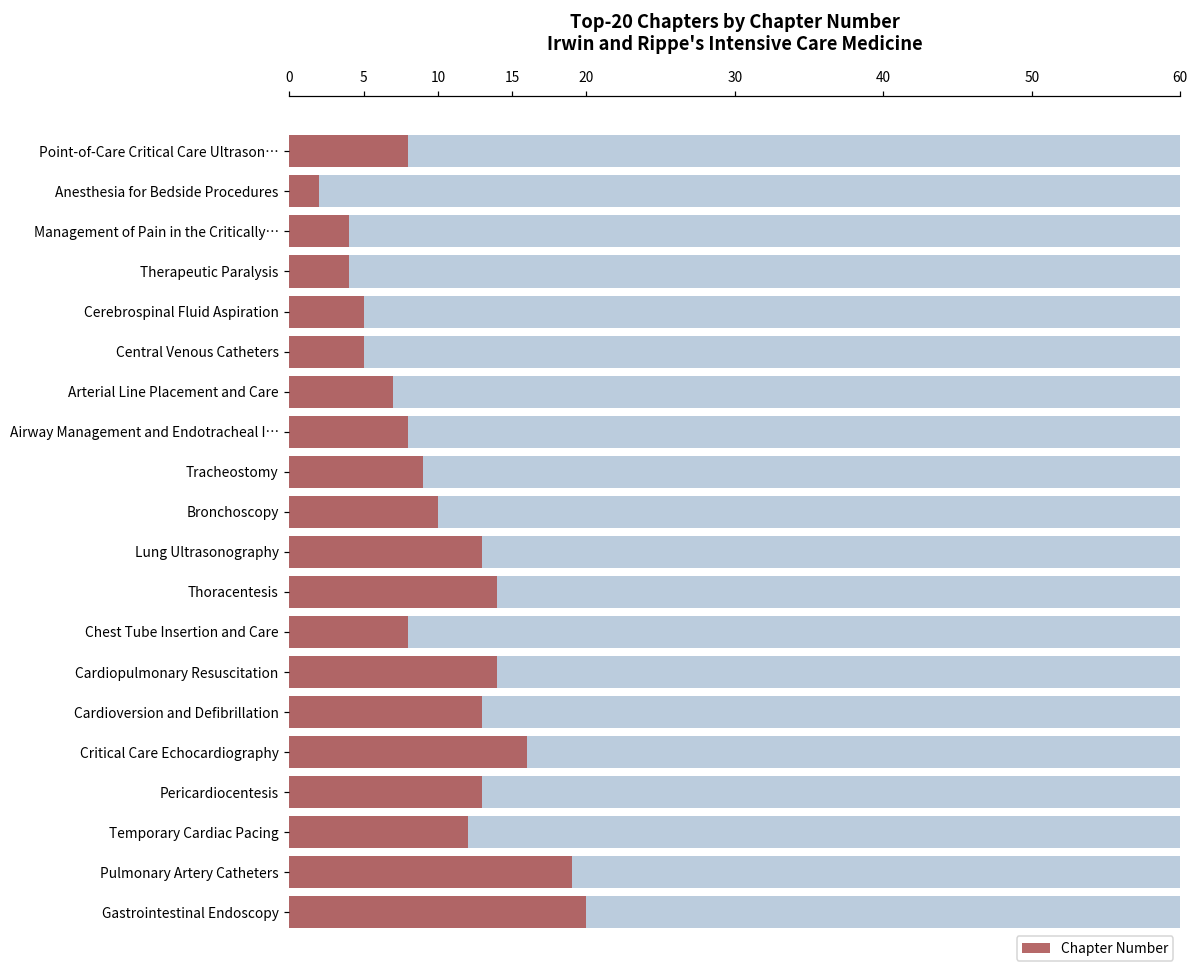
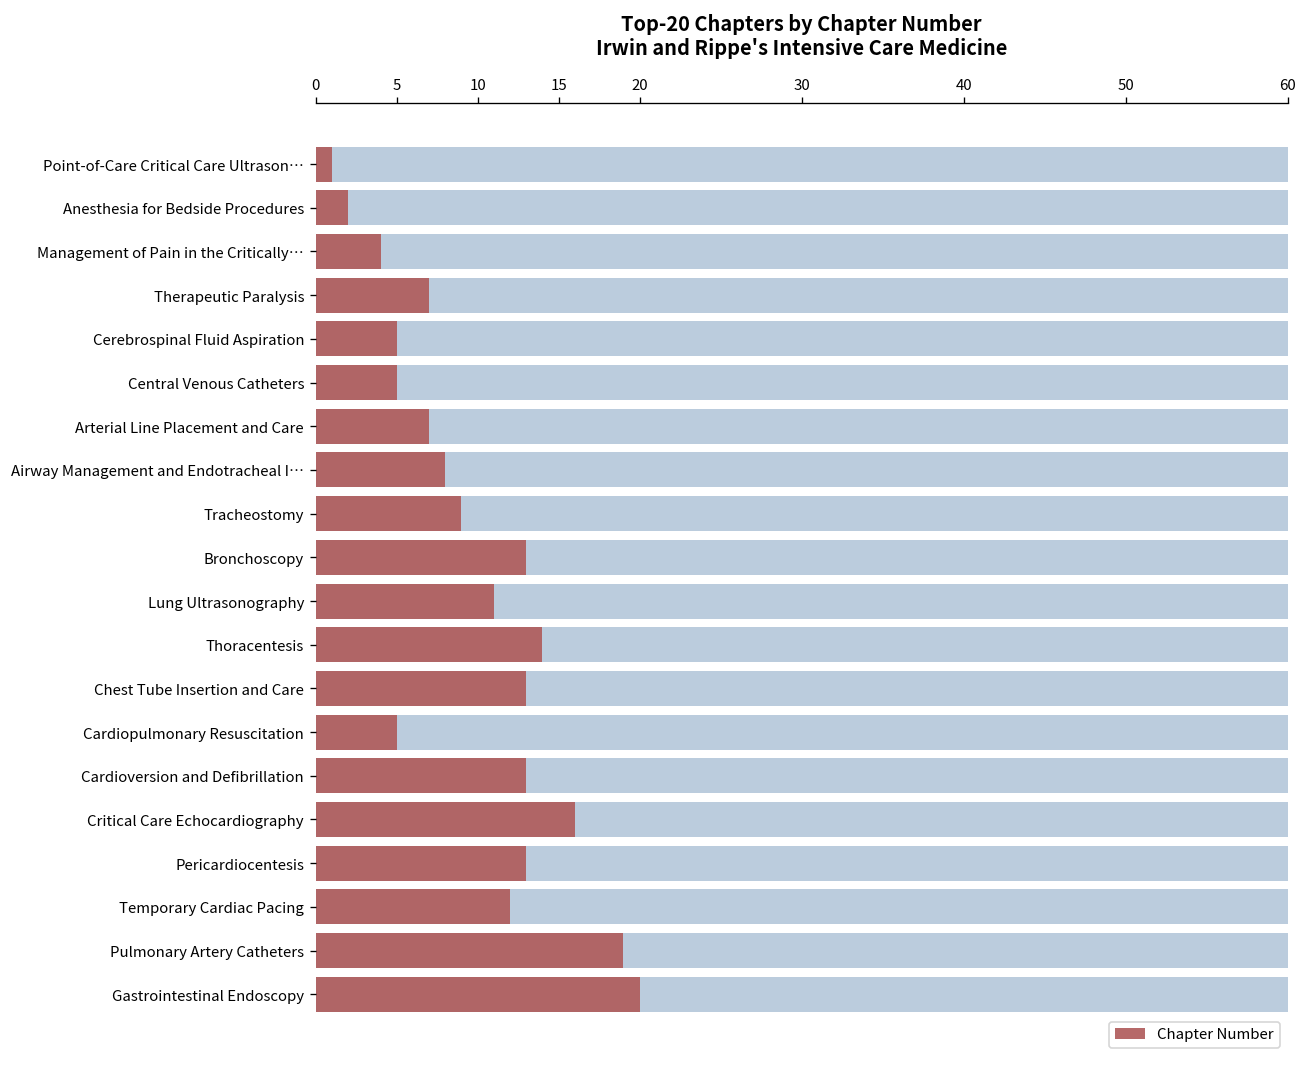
Chapter Number, Point-of-Care Critical Care Ultrason…: 8 -> 1
Chapter Number, Therapeutic Paralysis: 4 -> 7
Chapter Number, Bronchoscopy: 10 -> 13
Chapter Number, Lung Ultrasonography: 13 -> 11
Chapter Number, Chest Tube Insertion and Care: 8 -> 13
Chapter Number, Cardiopulmonary Resuscitation: 14 -> 5
